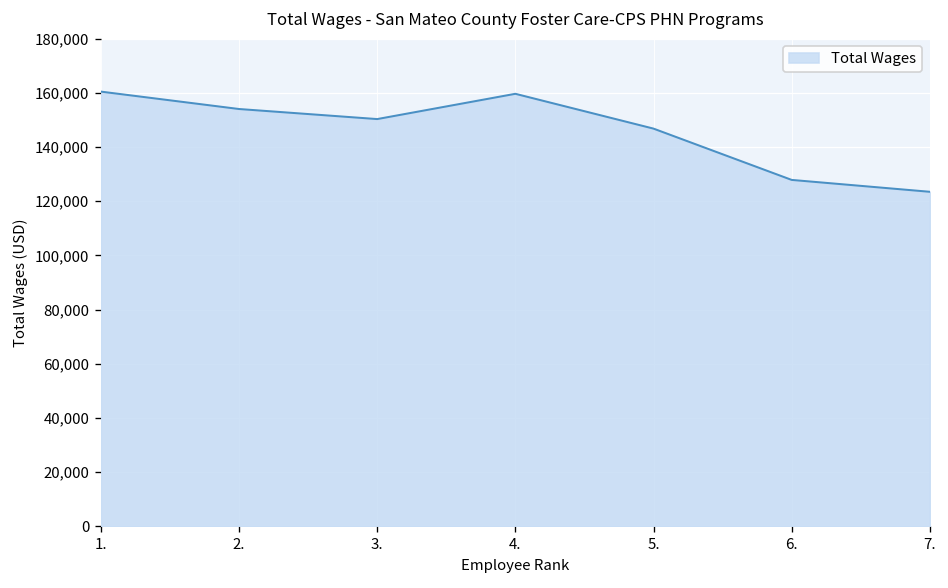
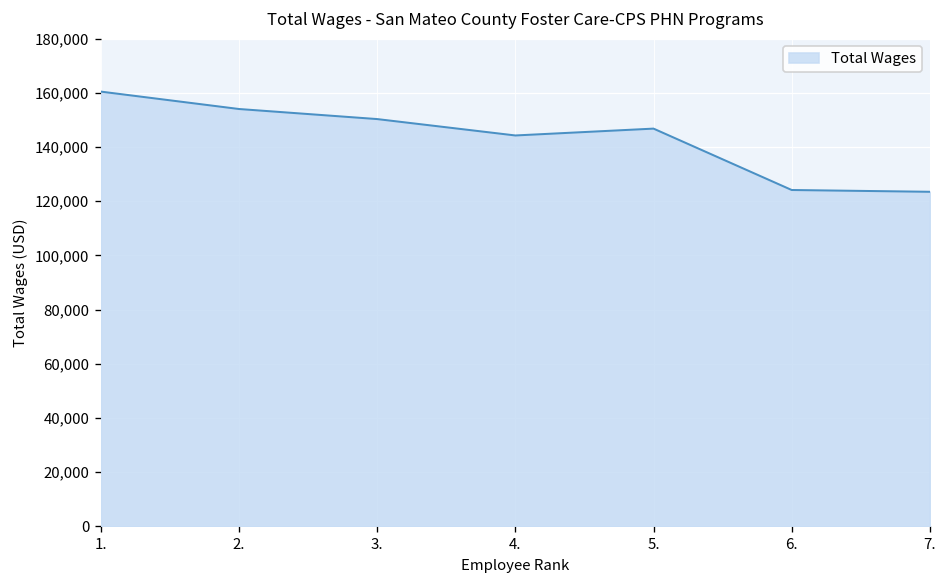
4.: 160,000 -> 144,000
6.: 128,000 -> 124,000
